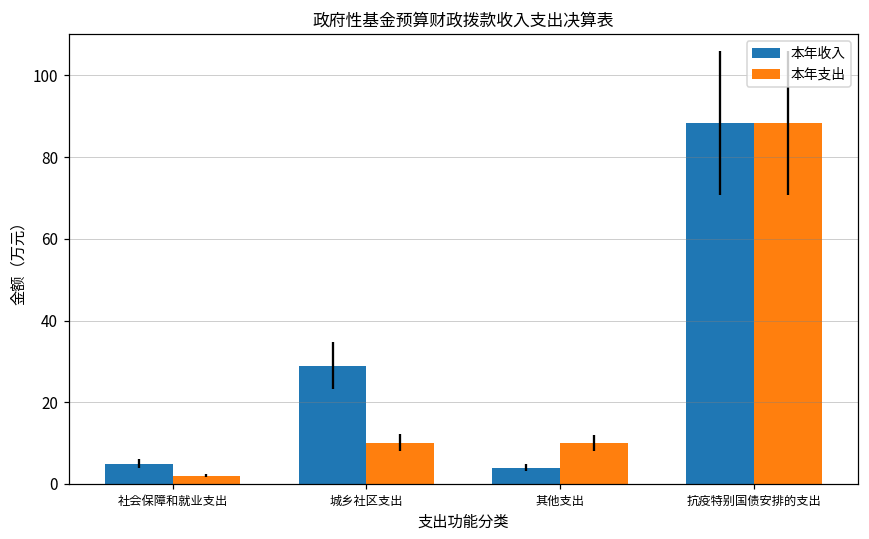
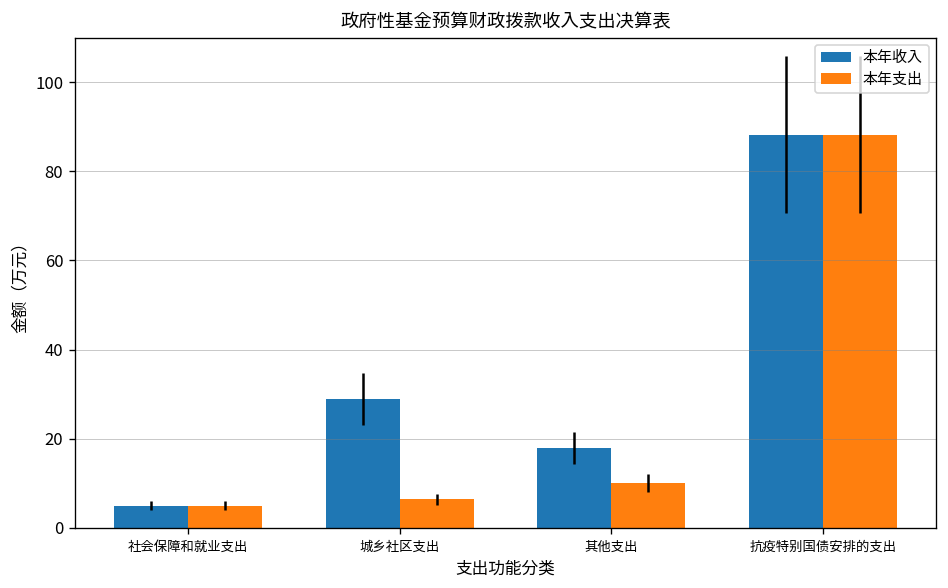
本年支出, 社会保障和就业支出: 2 -> 5
本年支出, 城乡社区支出: 10 -> 6
本年收入, 其他支出: 4 -> 18
